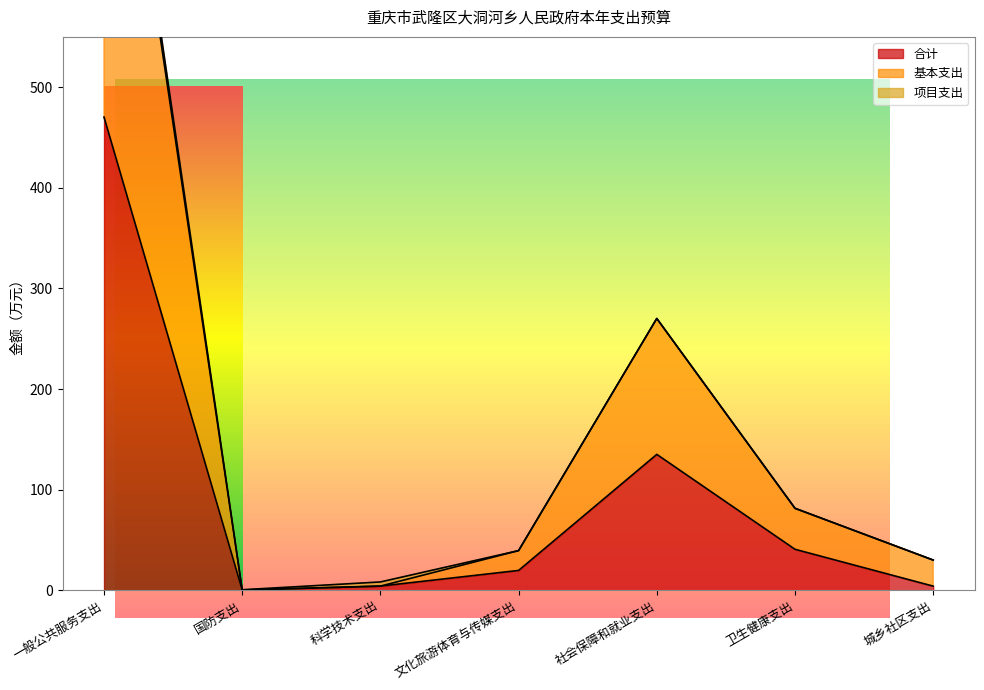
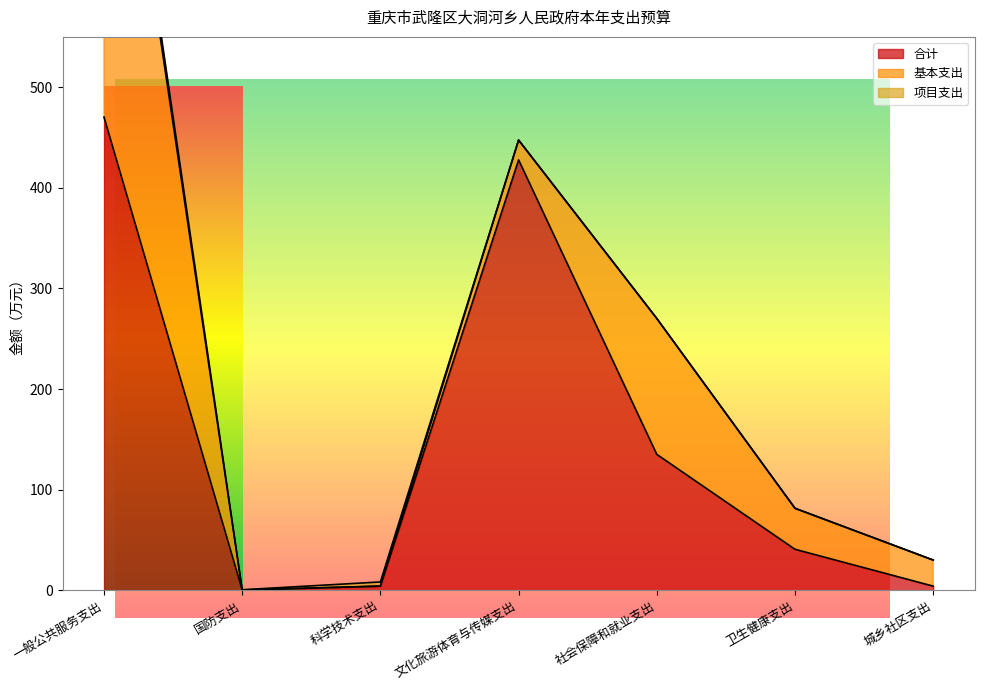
重庆市武隆区大洞河乡人民政府本年支出预算, 合计, 文化旅游体育与传媒支出: 20 -> 428
